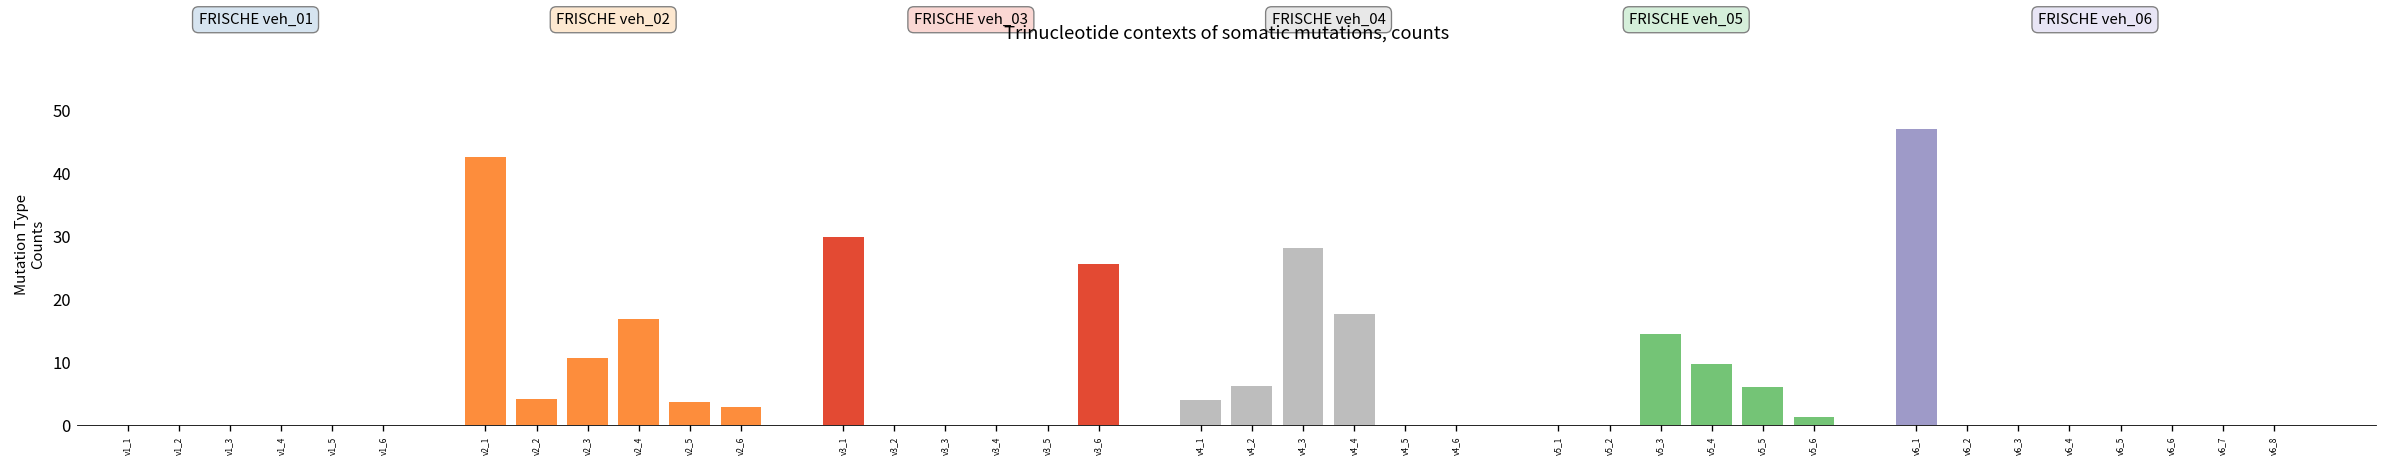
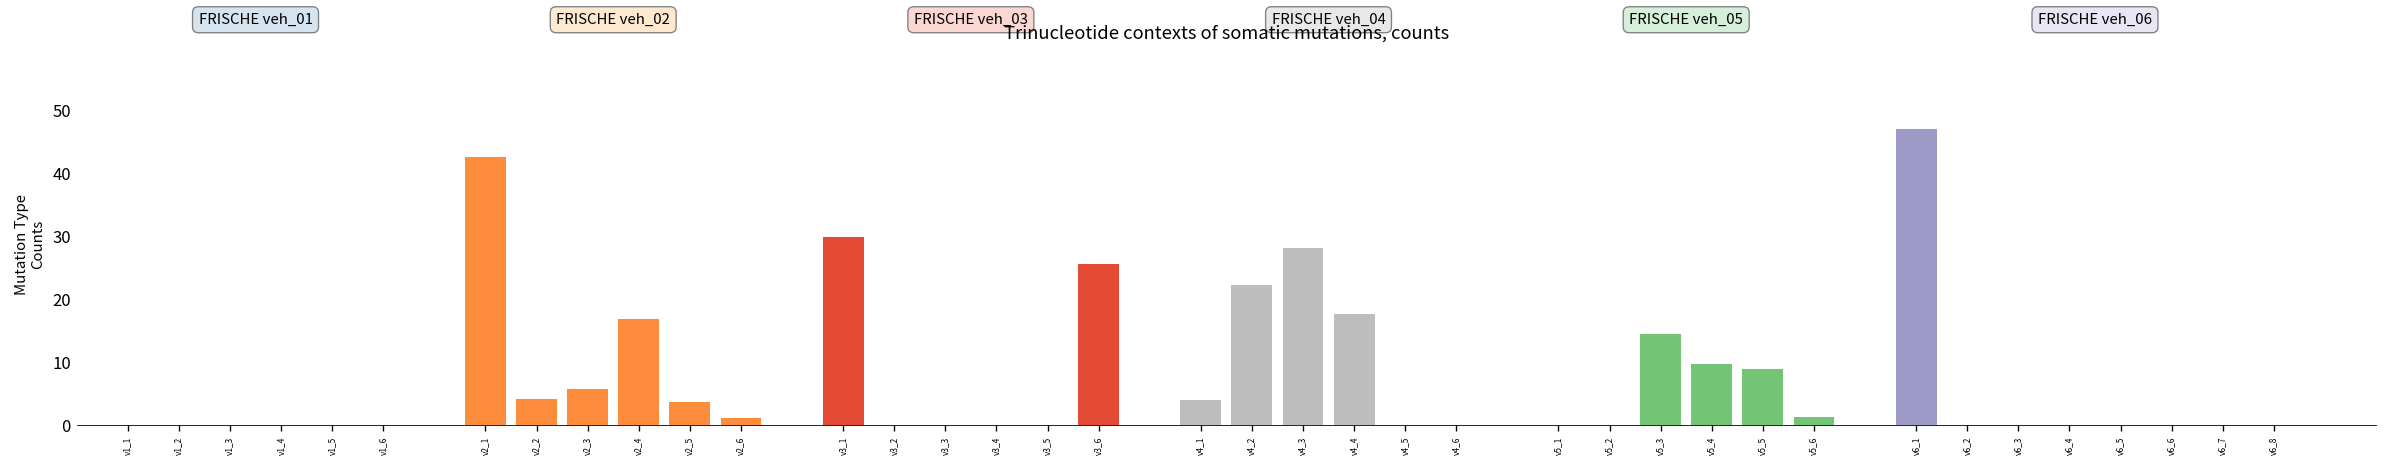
v2_3: 11 -> 6
v2_6: 3 -> 1
v4_2: 6 -> 22
v5_5: 6 -> 9
